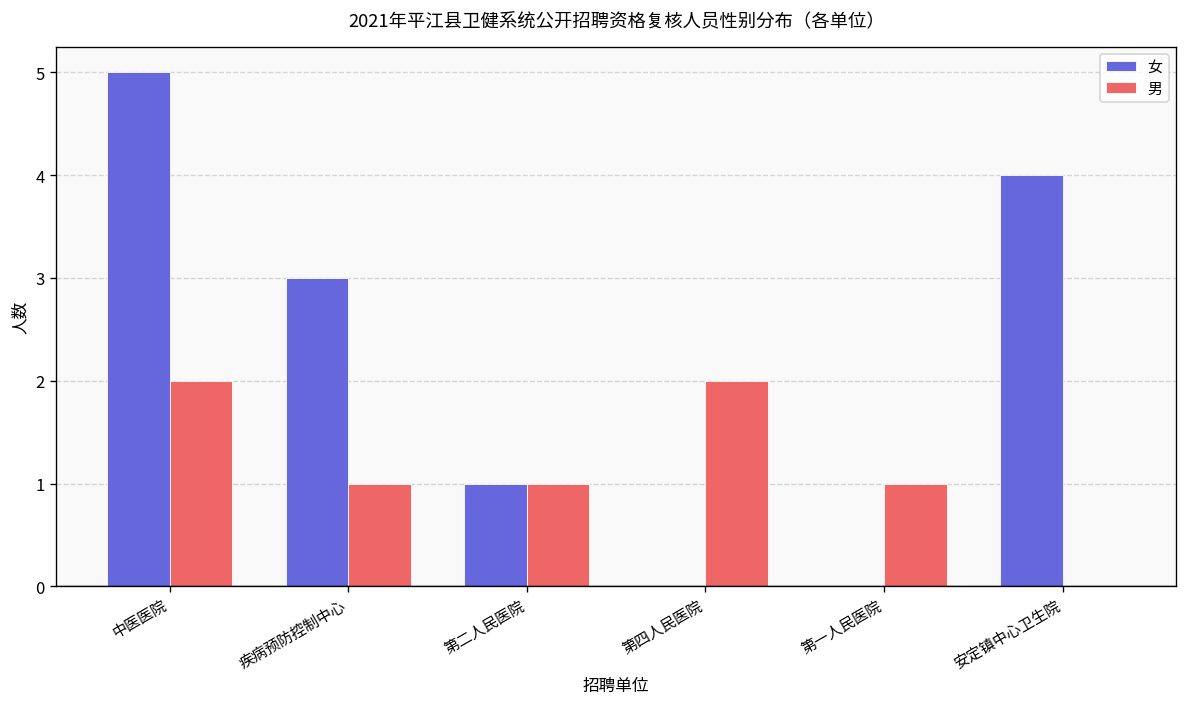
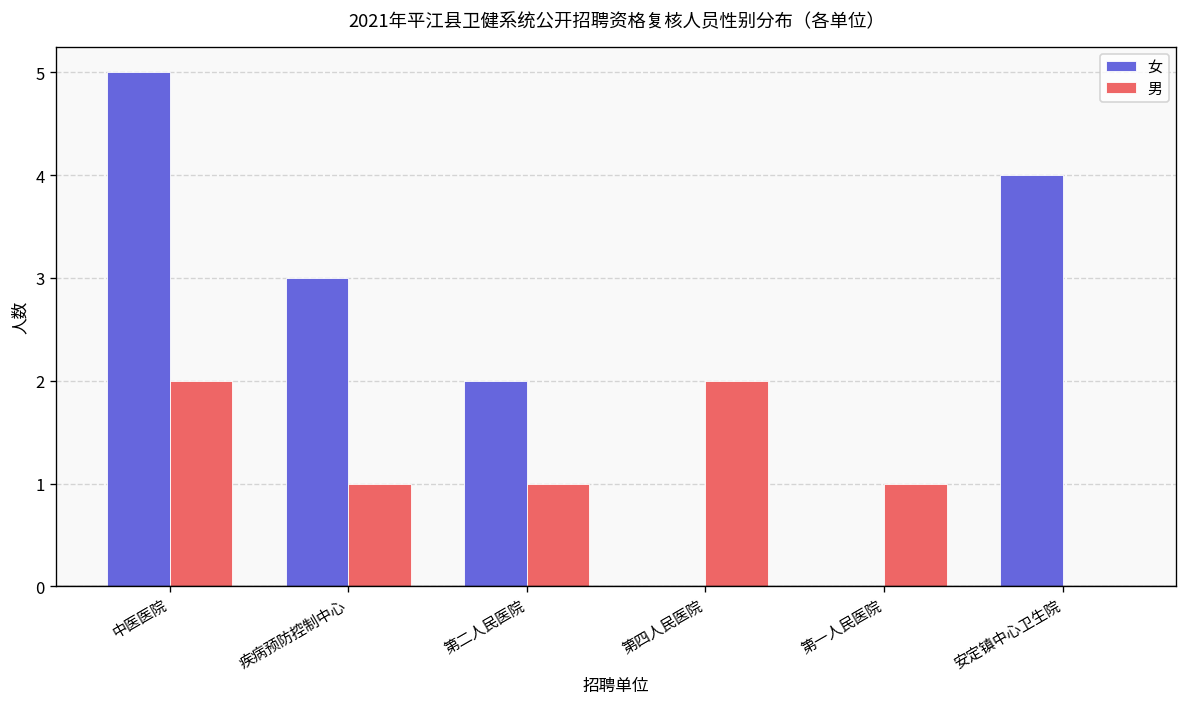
女, 第二人民医院: 1 -> 2
